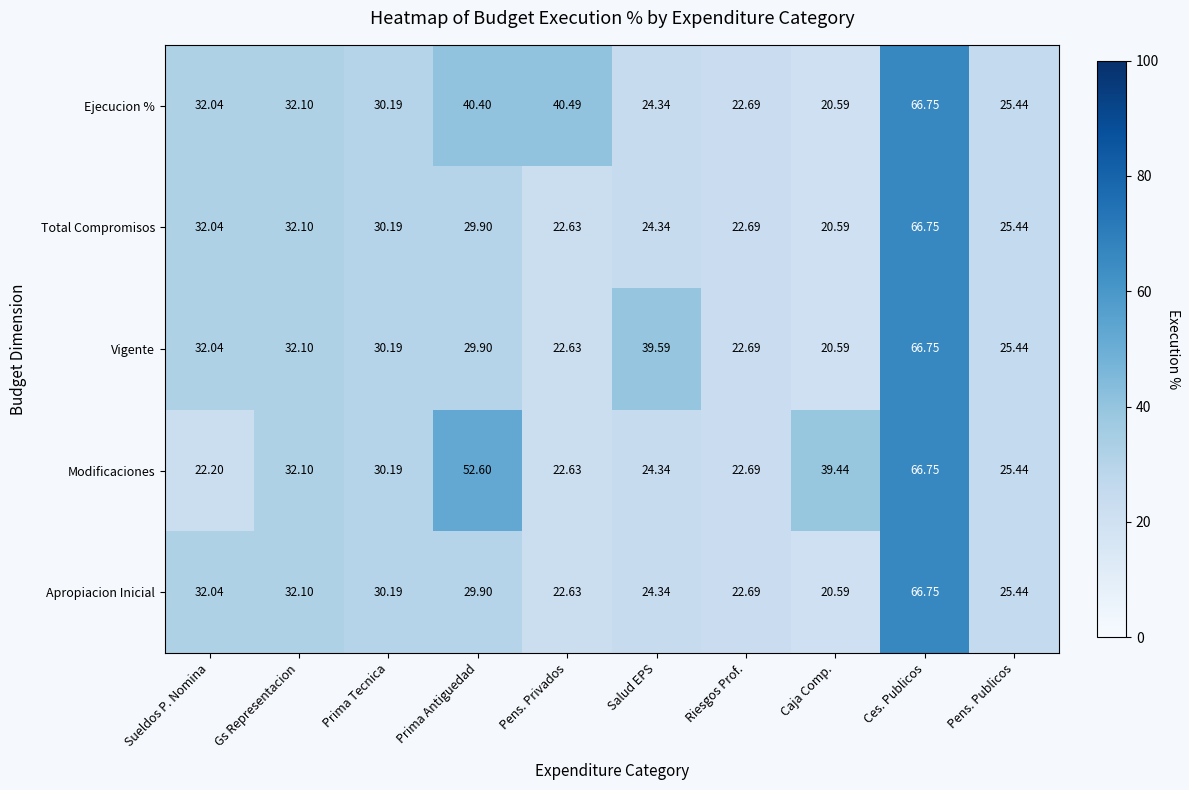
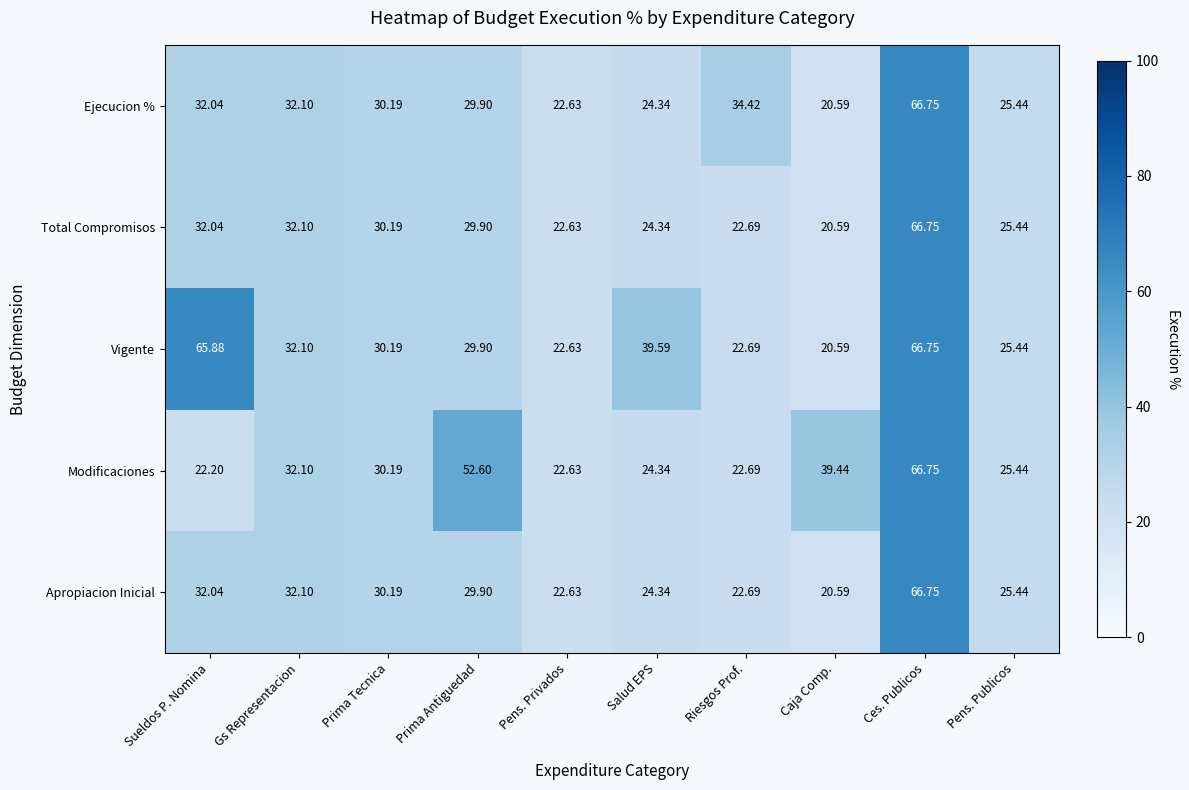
Ejecucion %, Prima Antiguedad: 40.40 -> 29.90
Ejecucion %, Pens. Privados: 40.49 -> 22.63
Ejecucion %, Riesgos Prof.: 22.69 -> 34.42
Vigente, Sueldos P. Nomina: 32.04 -> 65.88
